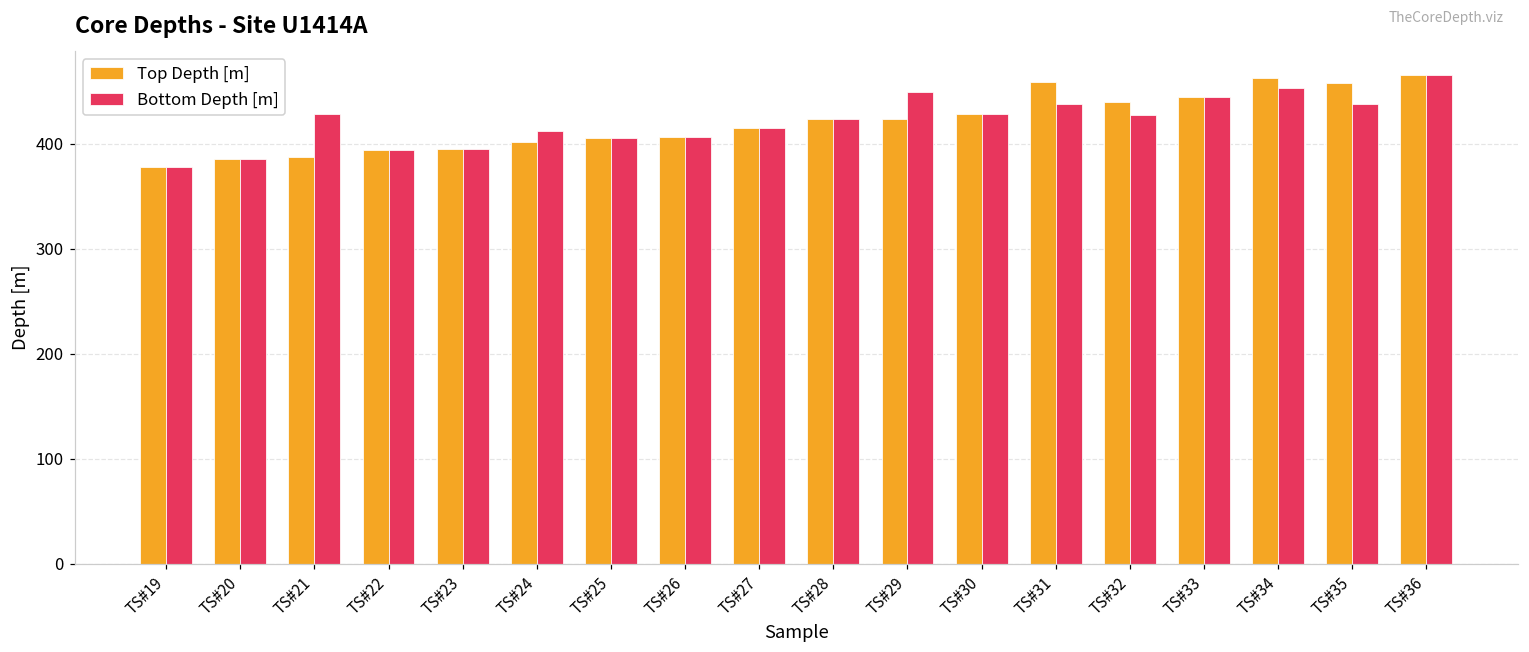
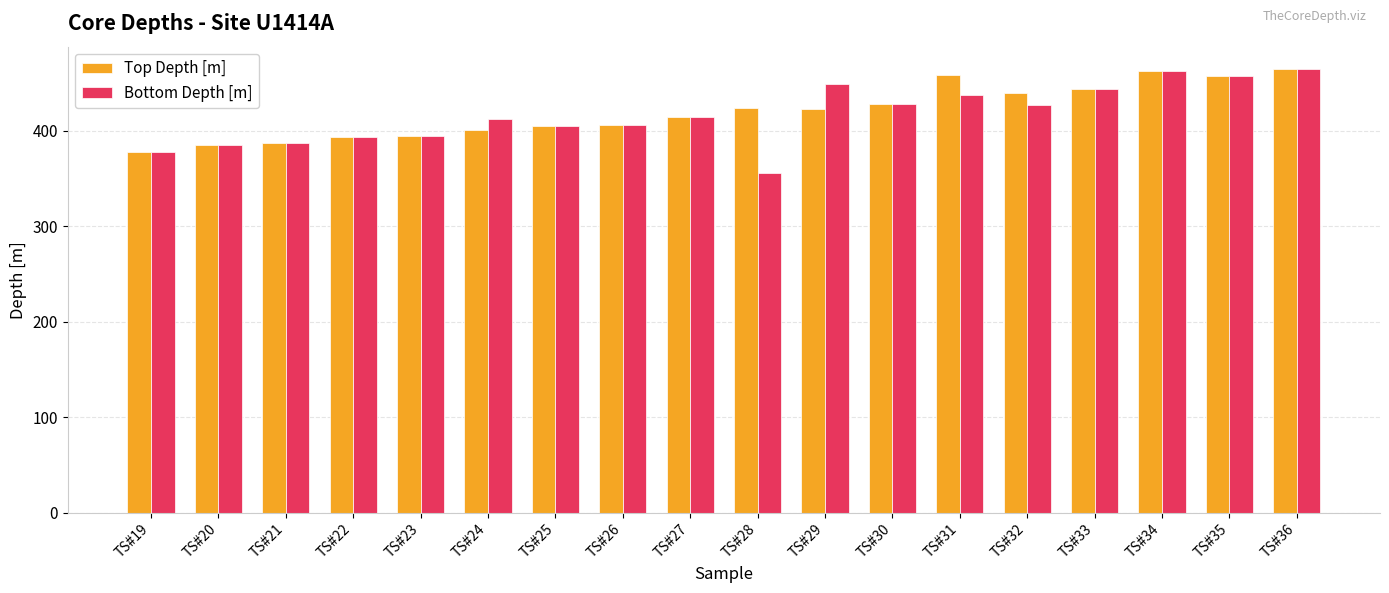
Bottom Depth [m], TS#21: 430 -> 390
Bottom Depth [m], TS#28: 420 -> 360
Bottom Depth [m], TS#34: 450 -> 460
Bottom Depth [m], TS#35: 440 -> 460
